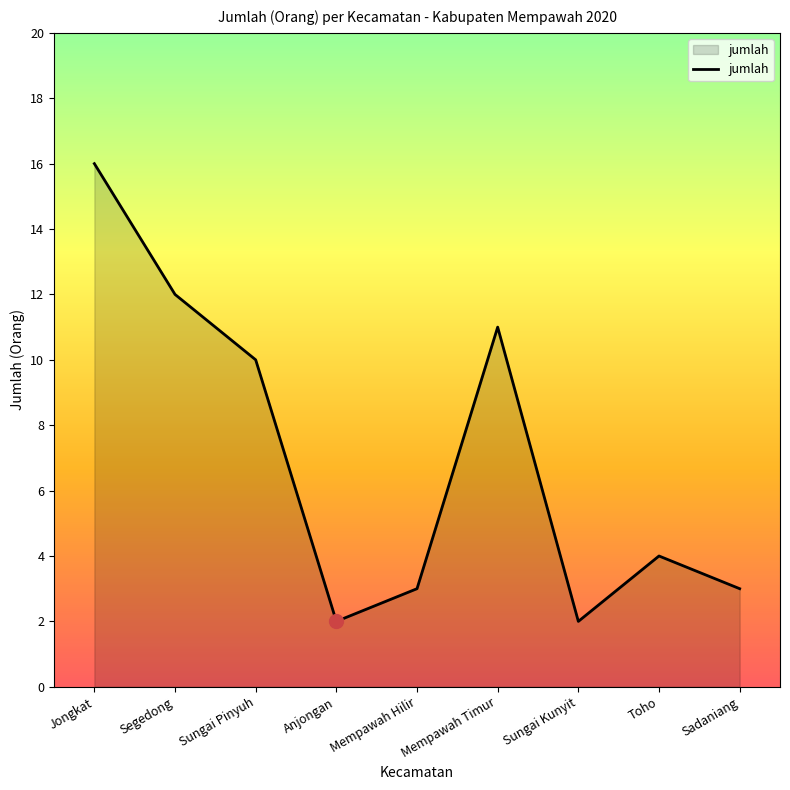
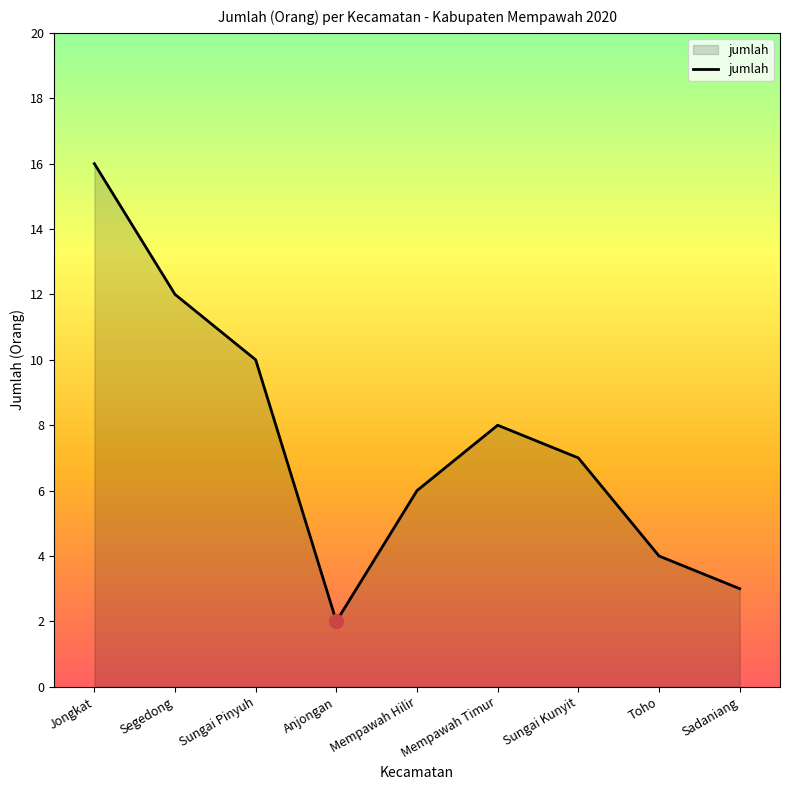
jumlah, Mempawah Hilir: 3 -> 6
jumlah, Mempawah Timur: 11 -> 8
jumlah, Sungai Kunyit: 2 -> 7
